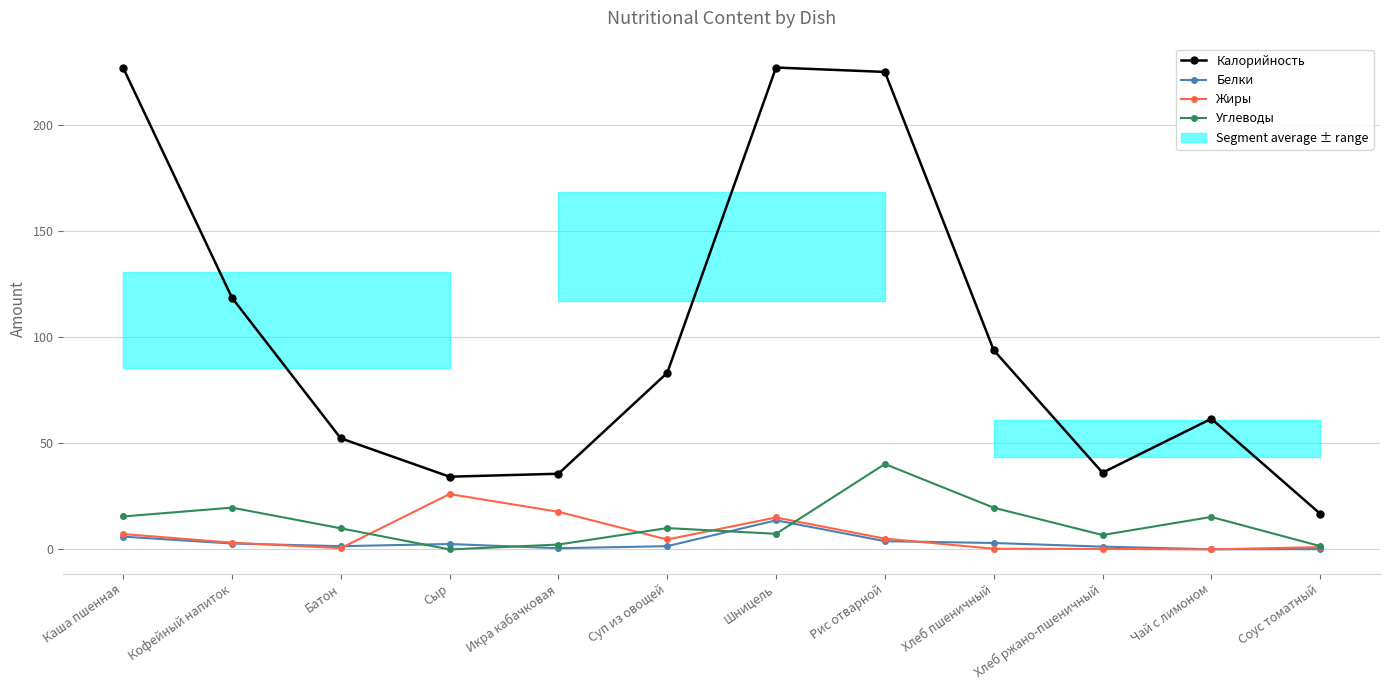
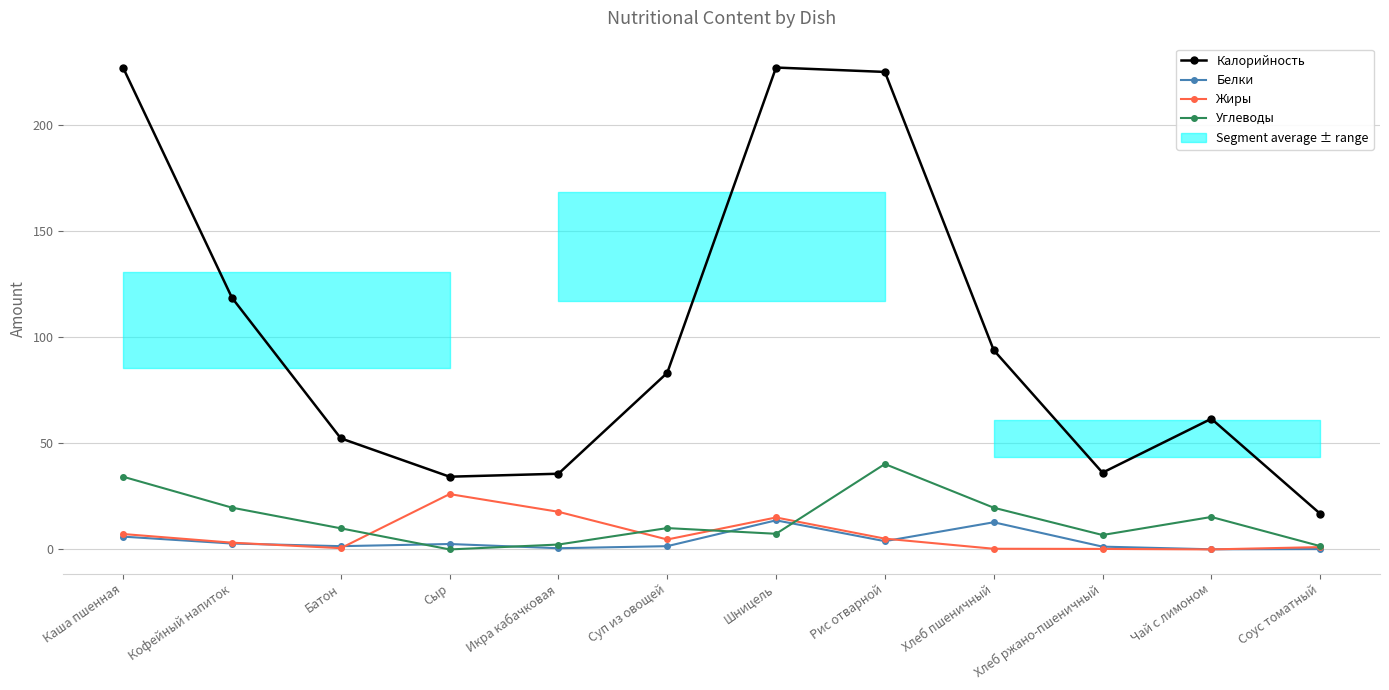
Углеводы, Каша пшенная: 16 -> 34
Белки, Хлеб пшеничный: 3 -> 13
